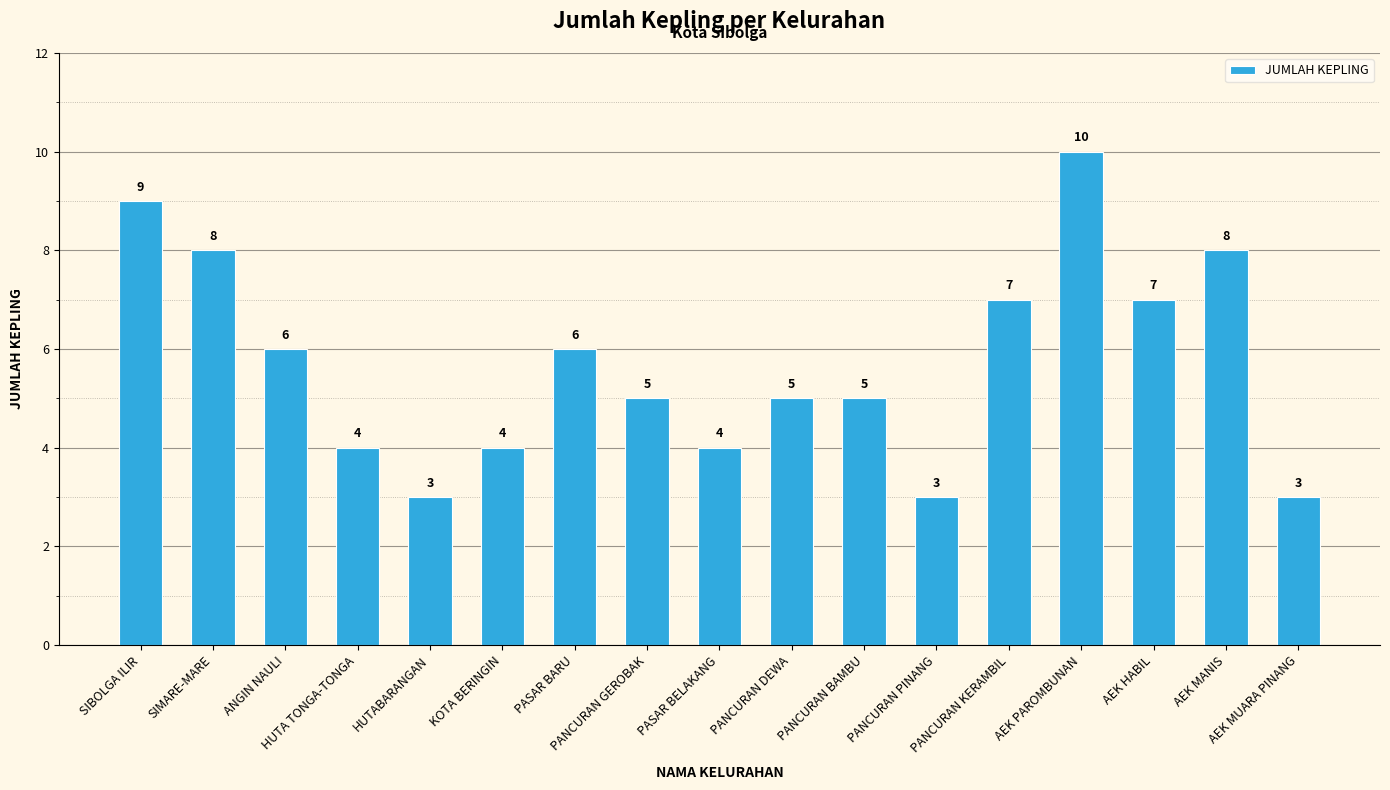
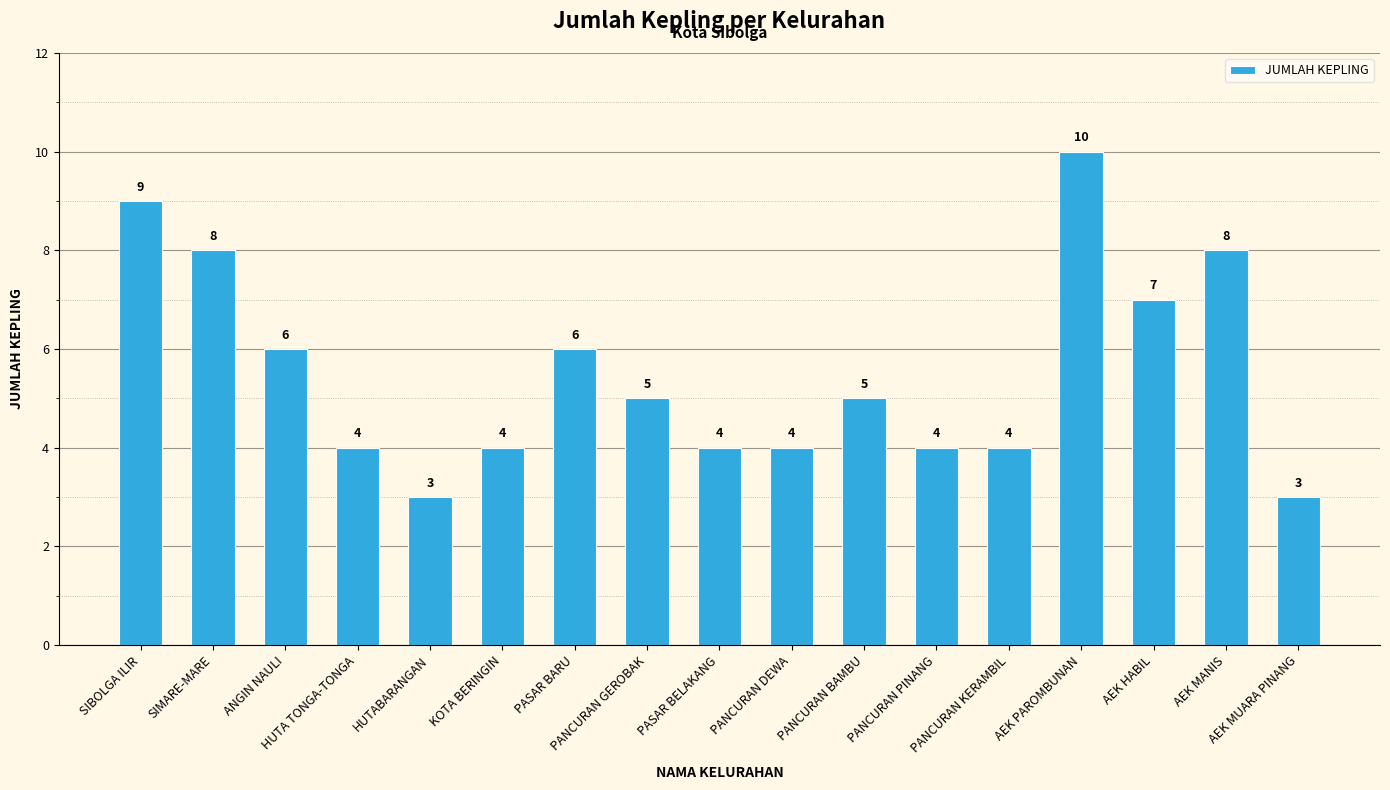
PANCURAN DEWA: 5 -> 4
PANCURAN PINANG: 3 -> 4
PANCURAN KERAMBIL: 7 -> 4
